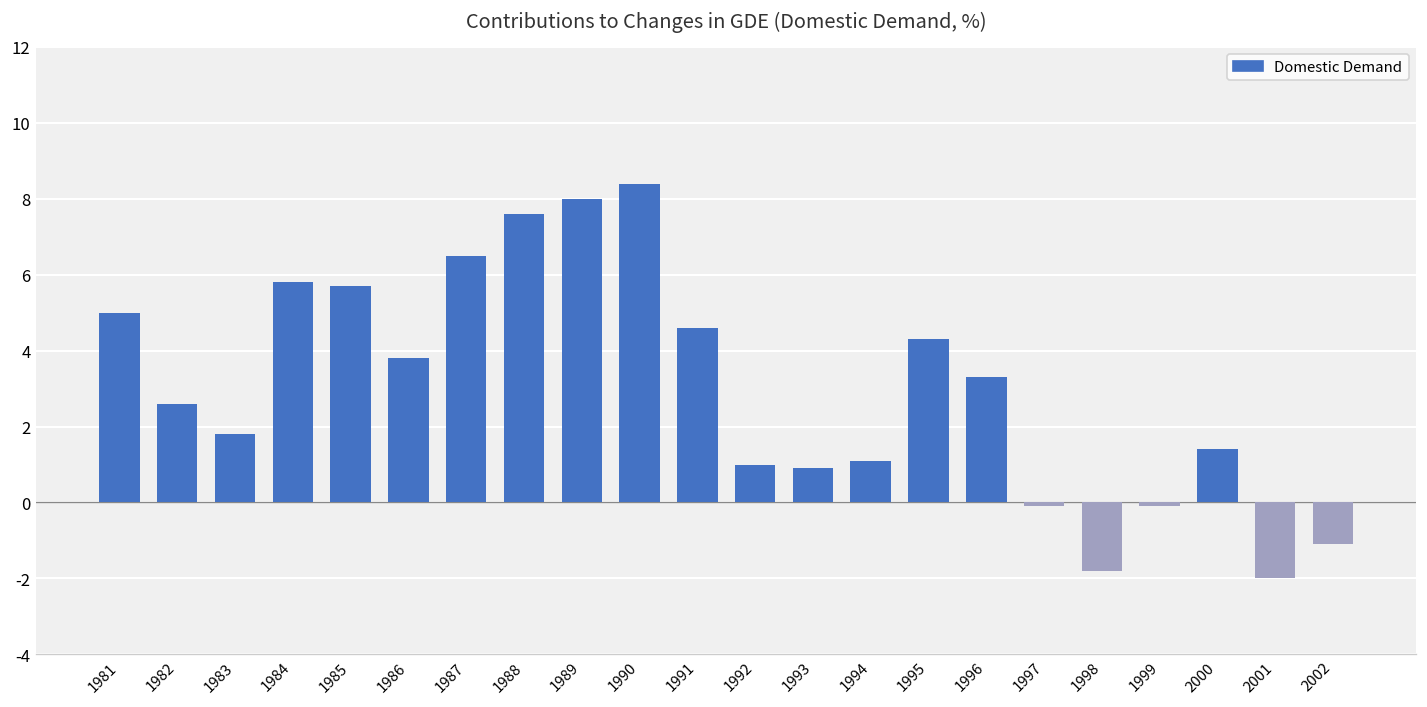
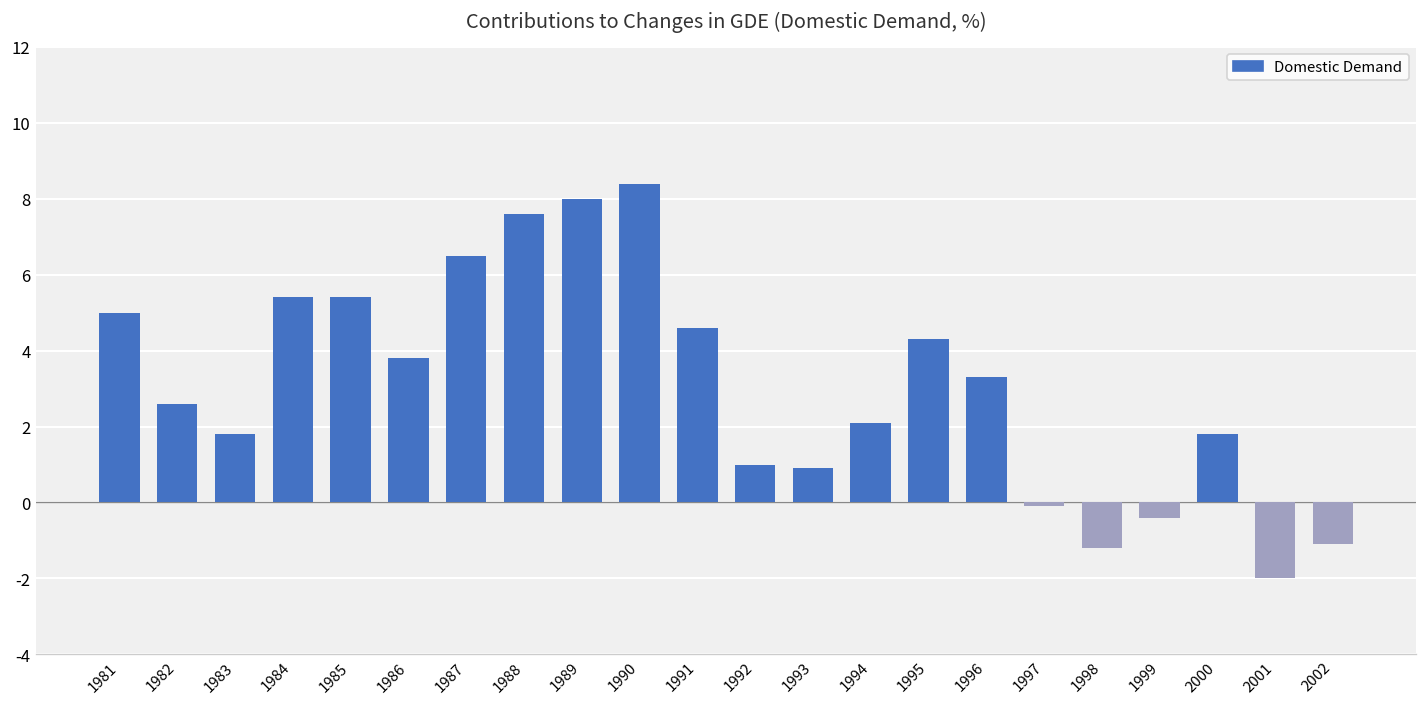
1984: 5.8 -> 5.4
1985: 5.7 -> 5.4
1994: 1.1 -> 2.1
1998: -1.8 -> -1.2
1999: -0.1 -> -0.4
2000: 1.4 -> 1.8
